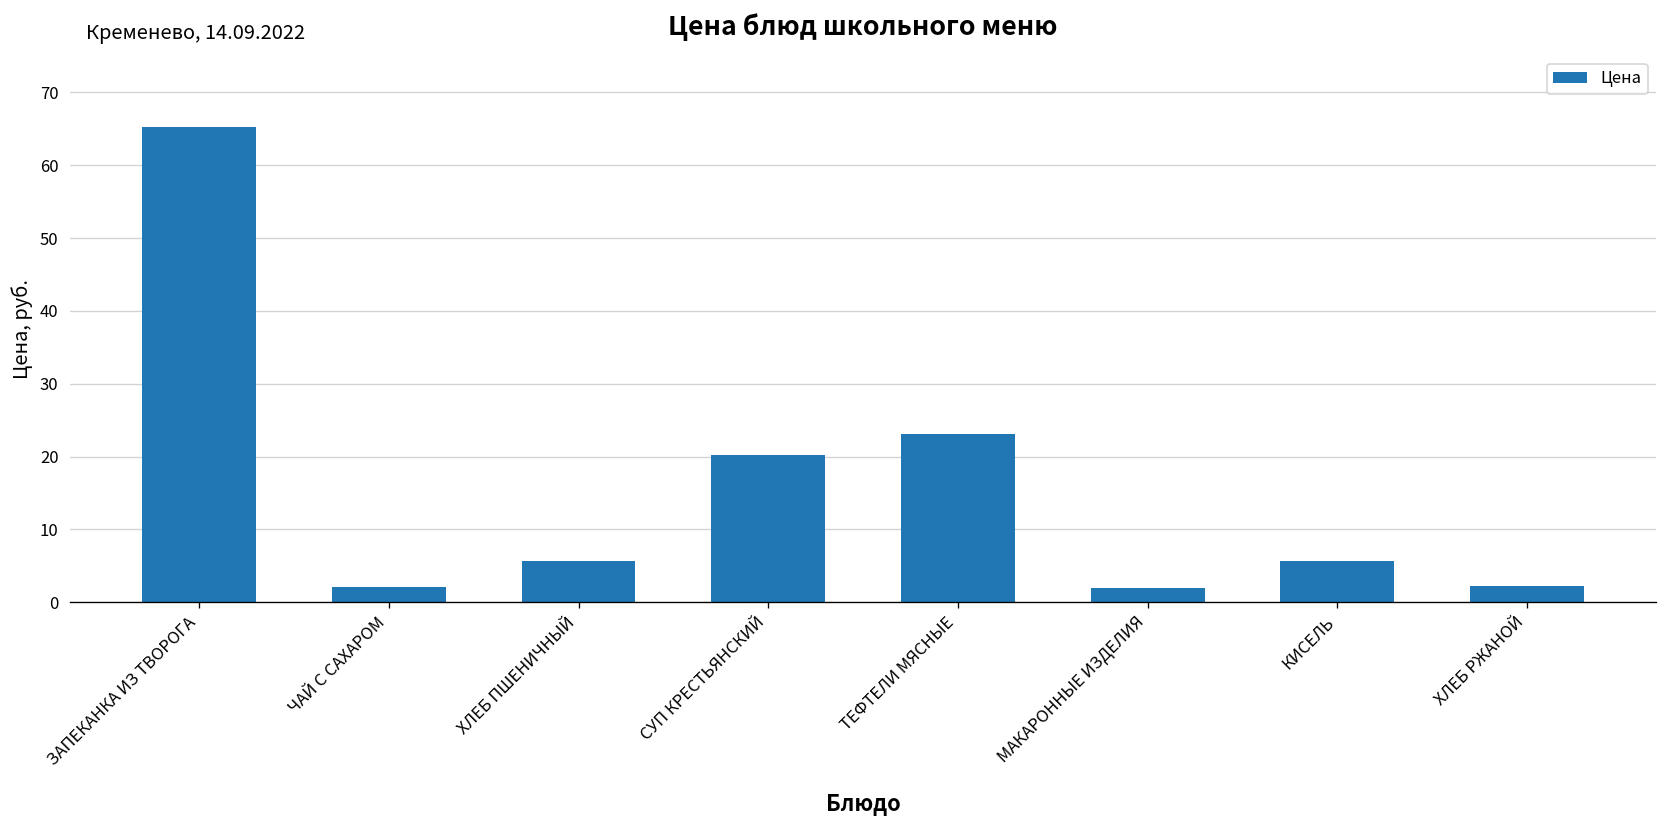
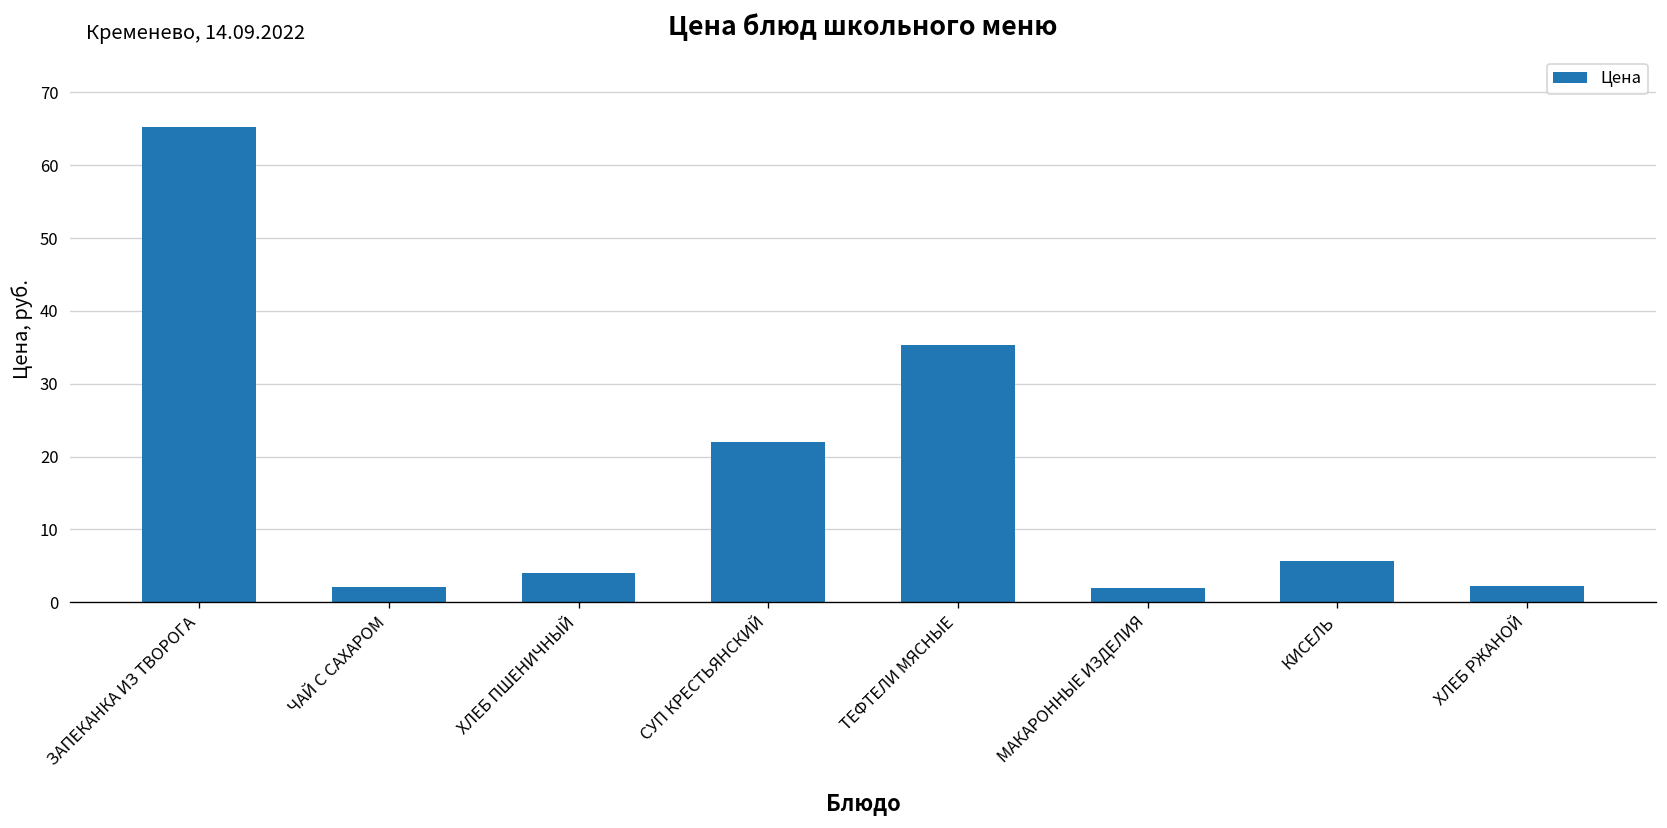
ХЛЕБ ПШЕНИЧНЫЙ: 6 -> 4
СУП КРЕСТЬЯНСКИЙ: 20 -> 22
ТЕФТЕЛИ МЯСНЫЕ: 23 -> 35
